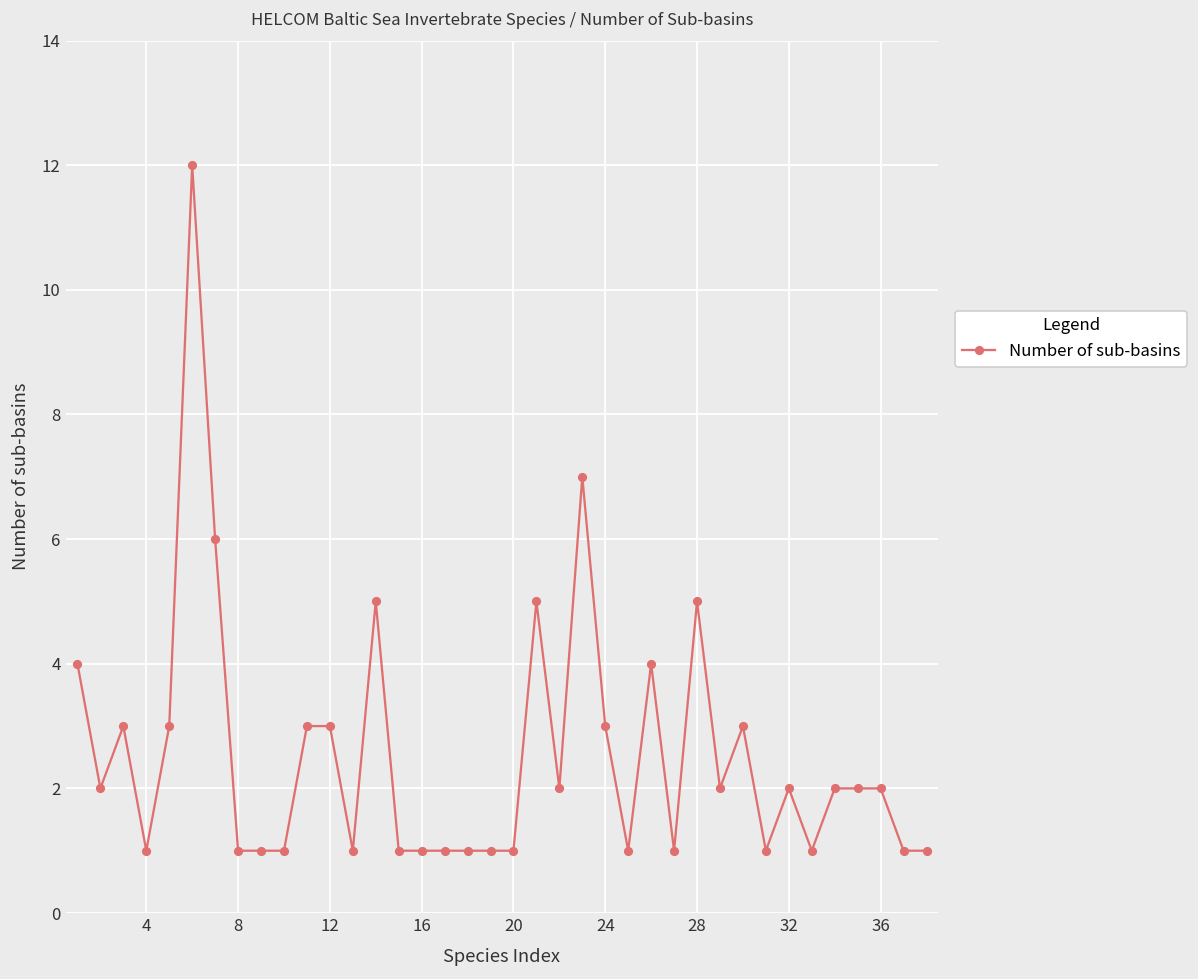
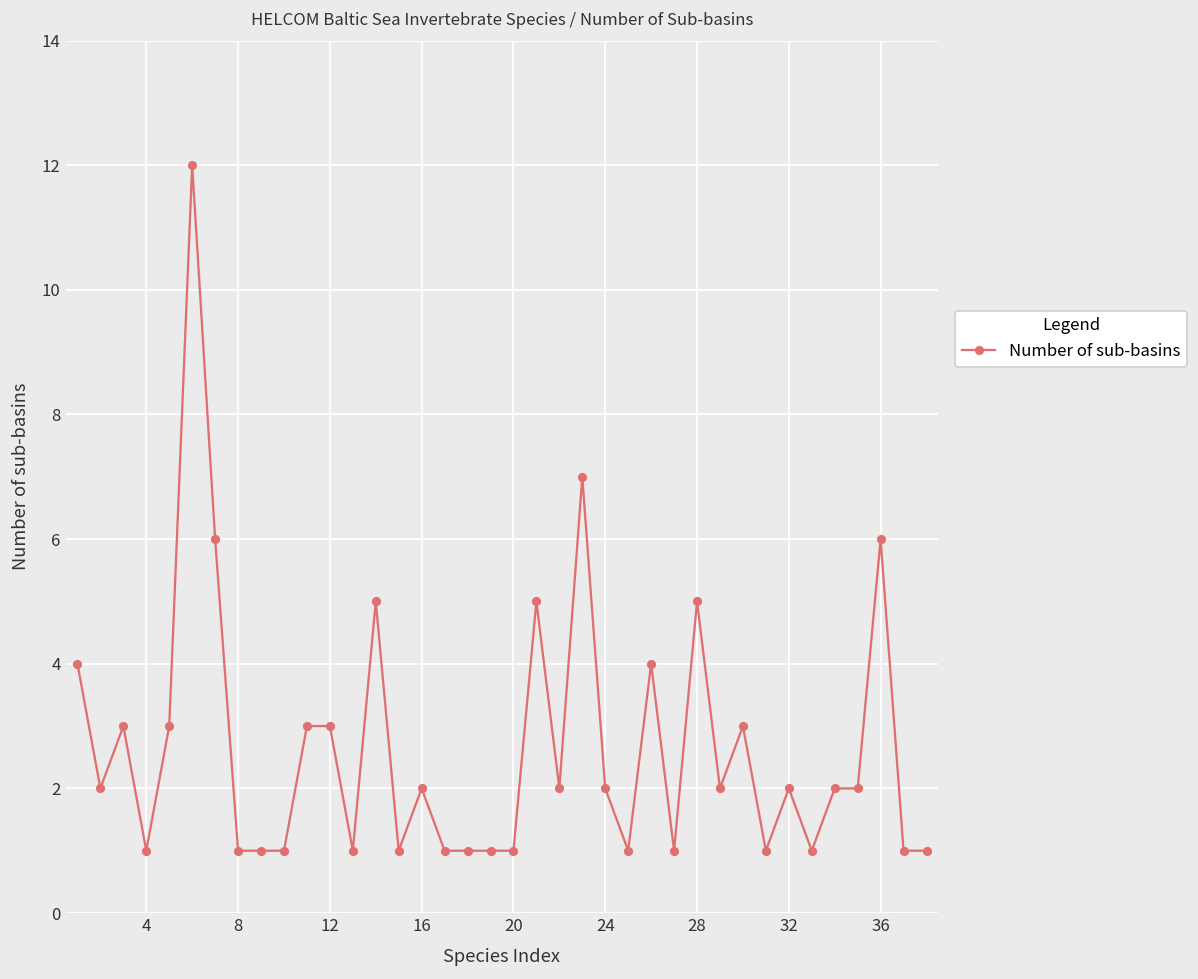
16: 1 -> 2
24: 3 -> 2
36: 2 -> 6
